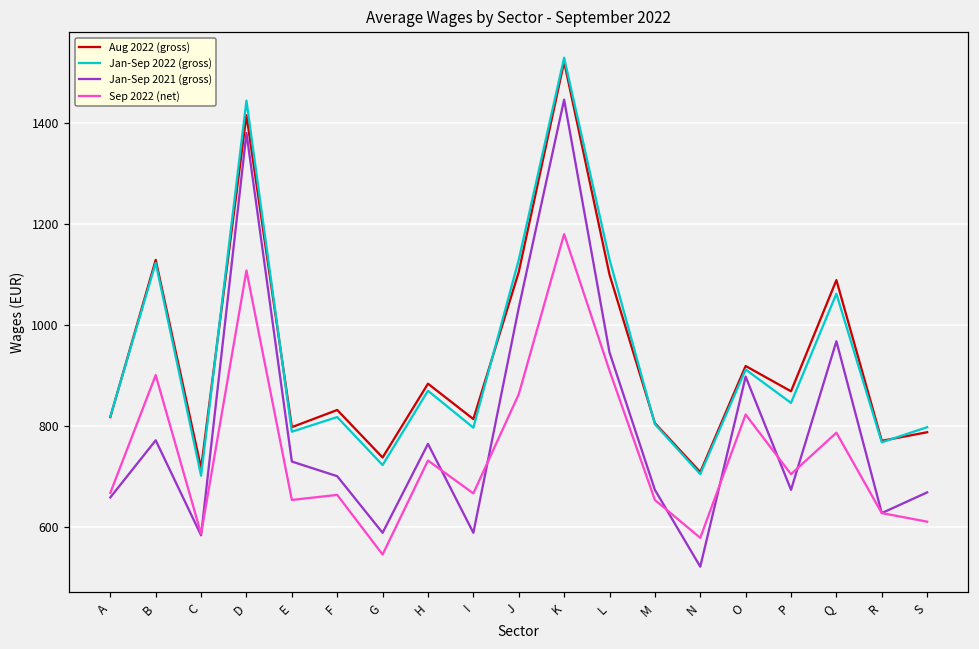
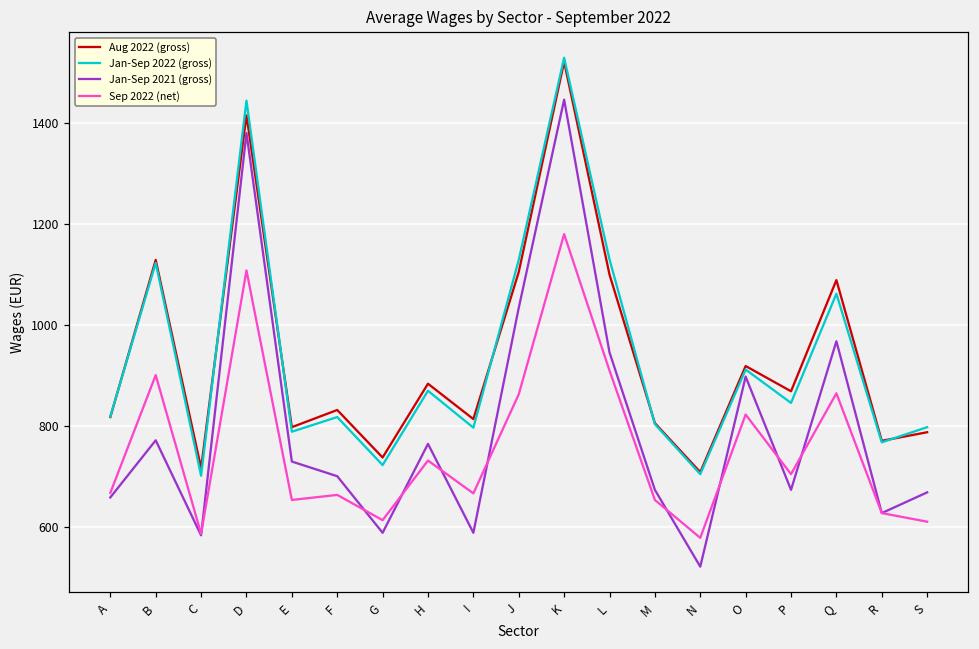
Sep 2022 (net), G: 550 -> 610
Sep 2022 (net), Q: 790 -> 870
